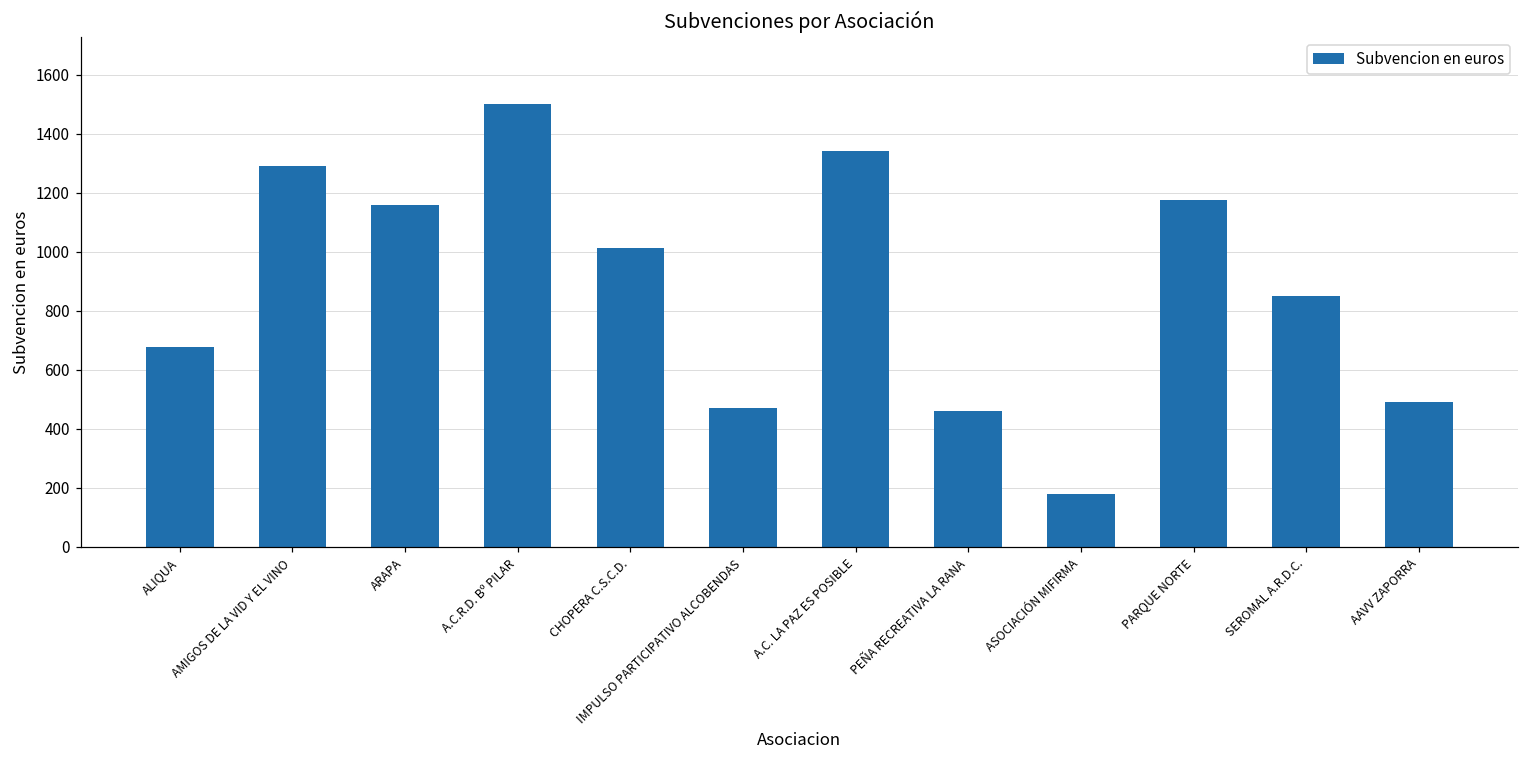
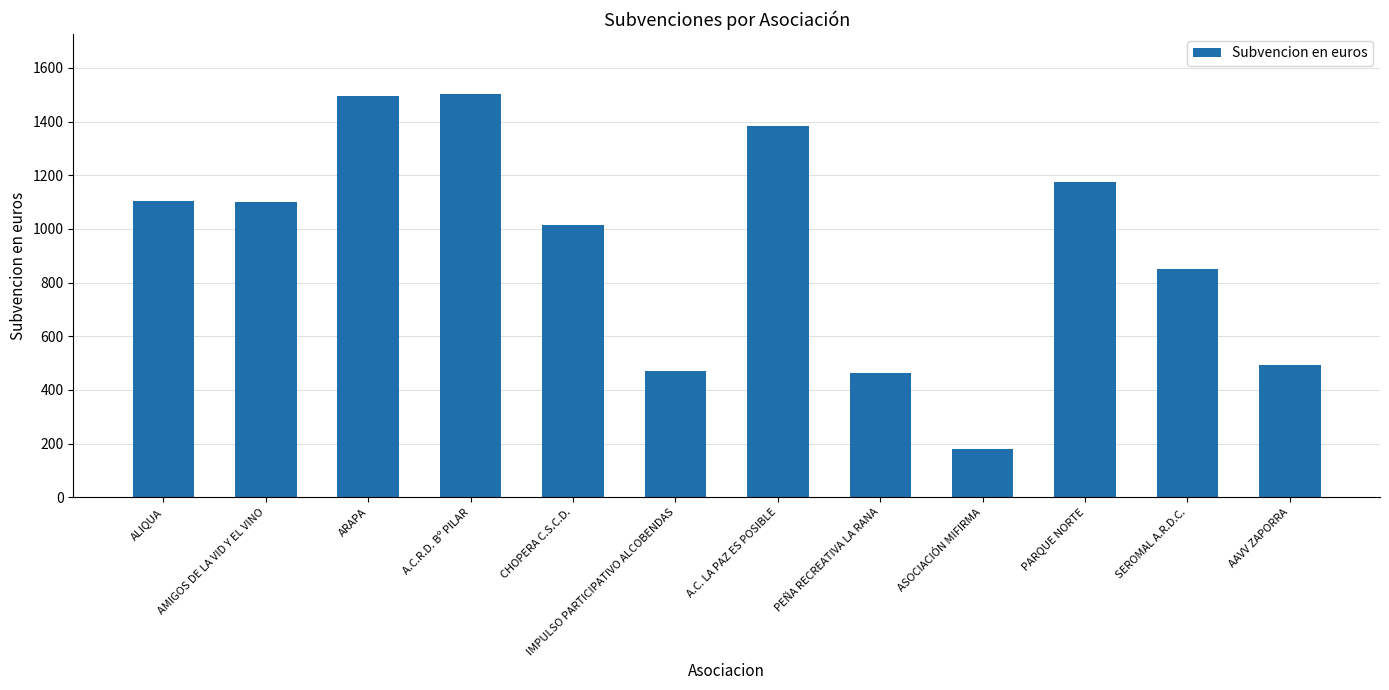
ALIQUA: 680 -> 1100
AMIGOS DE LA VID Y EL VINO: 1290 -> 1100
ARAPA: 1160 -> 1500
A.C. LA PAZ ES POSIBLE: 1340 -> 1380
